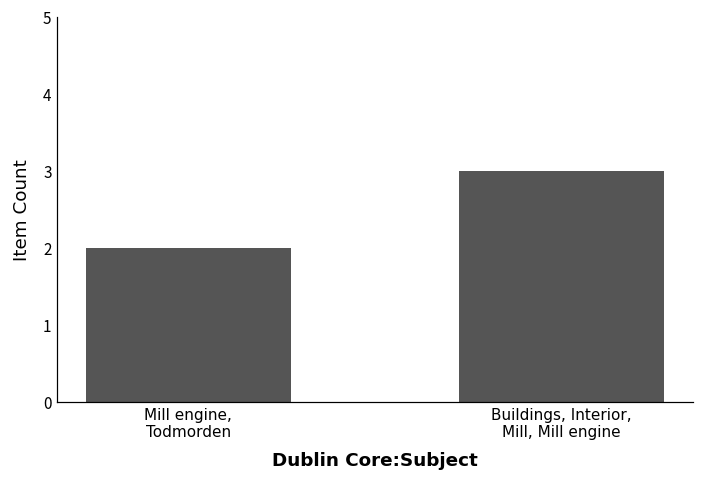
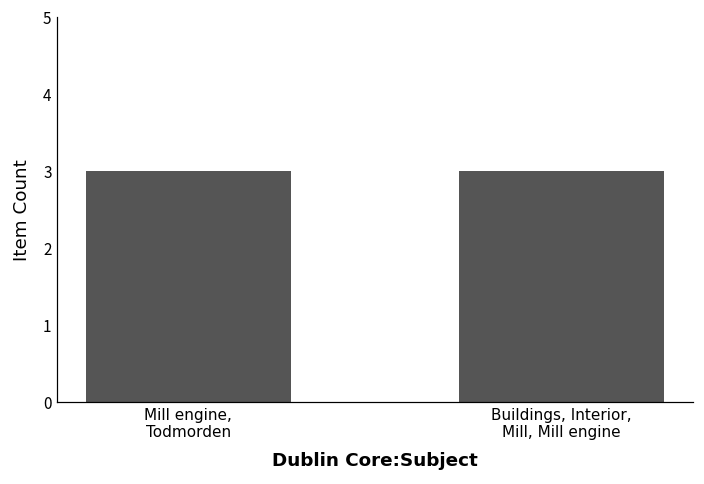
Mill engine, Todmorden: 2 -> 3
